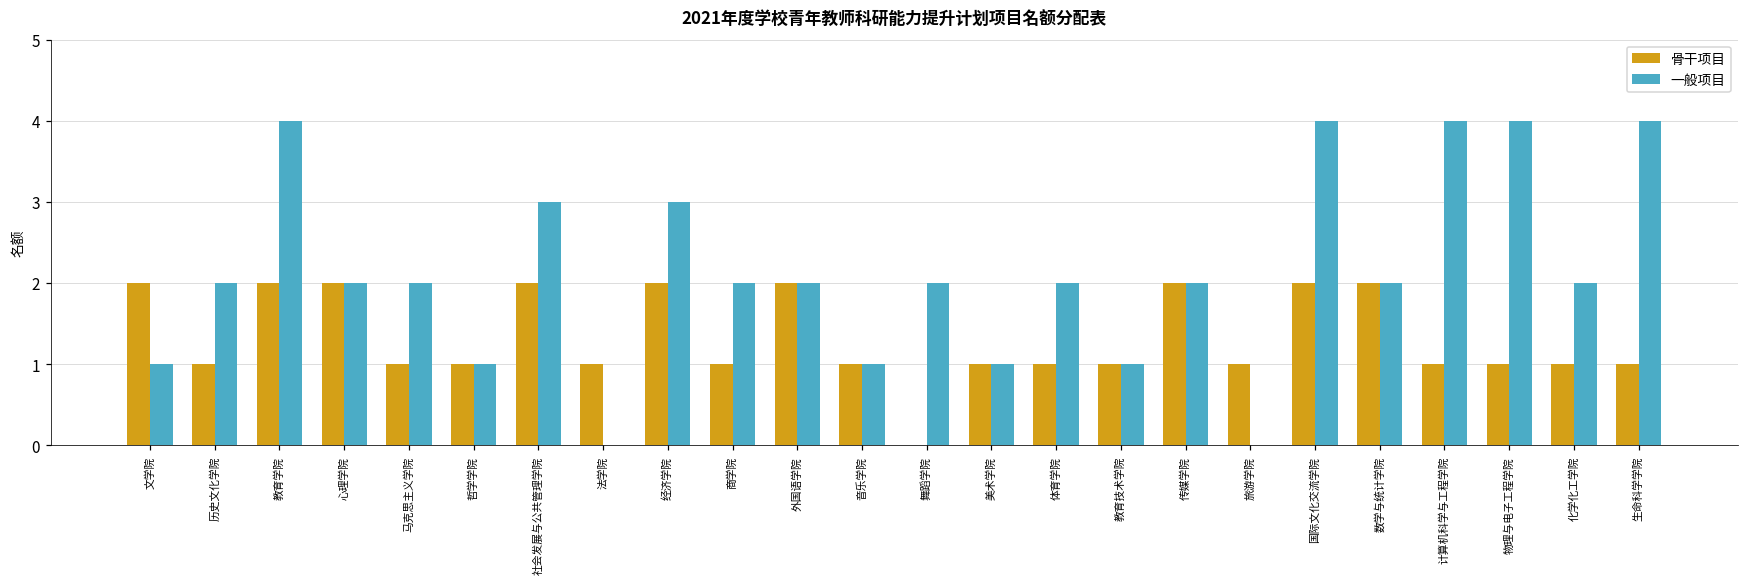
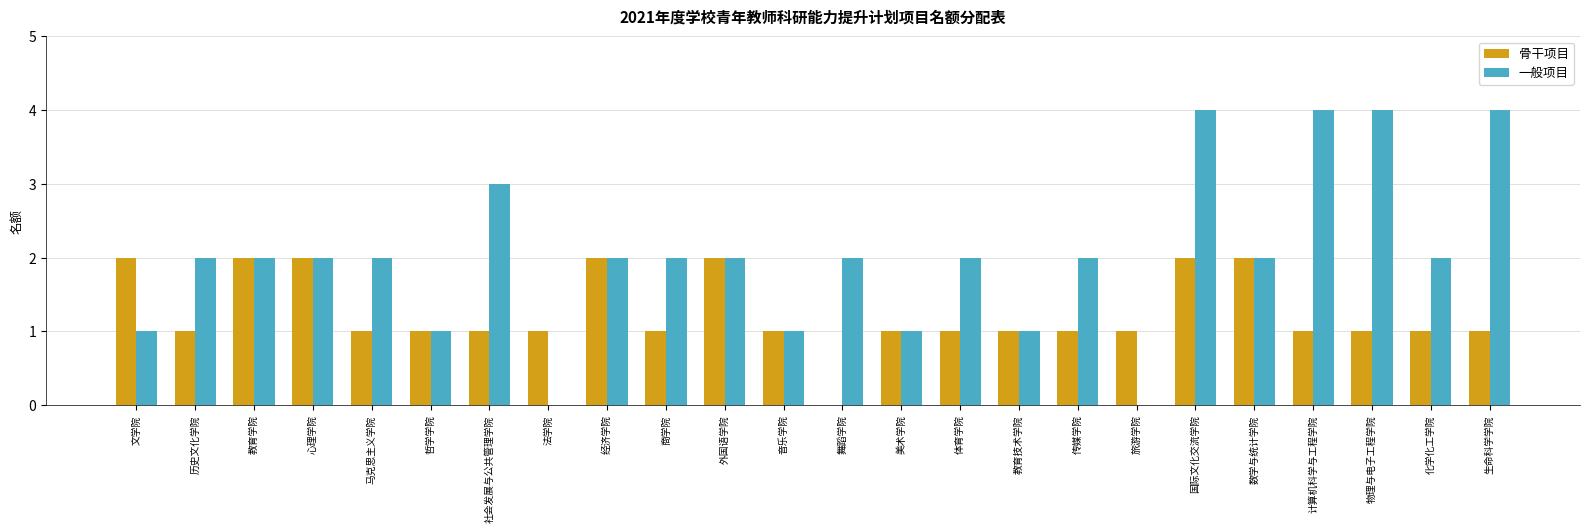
一般项目, 教育学院: 4 -> 2
骨干项目, 社会发展与公共管理学院: 2 -> 1
一般项目, 经济学院: 3 -> 2
骨干项目, 传媒学院: 2 -> 1
